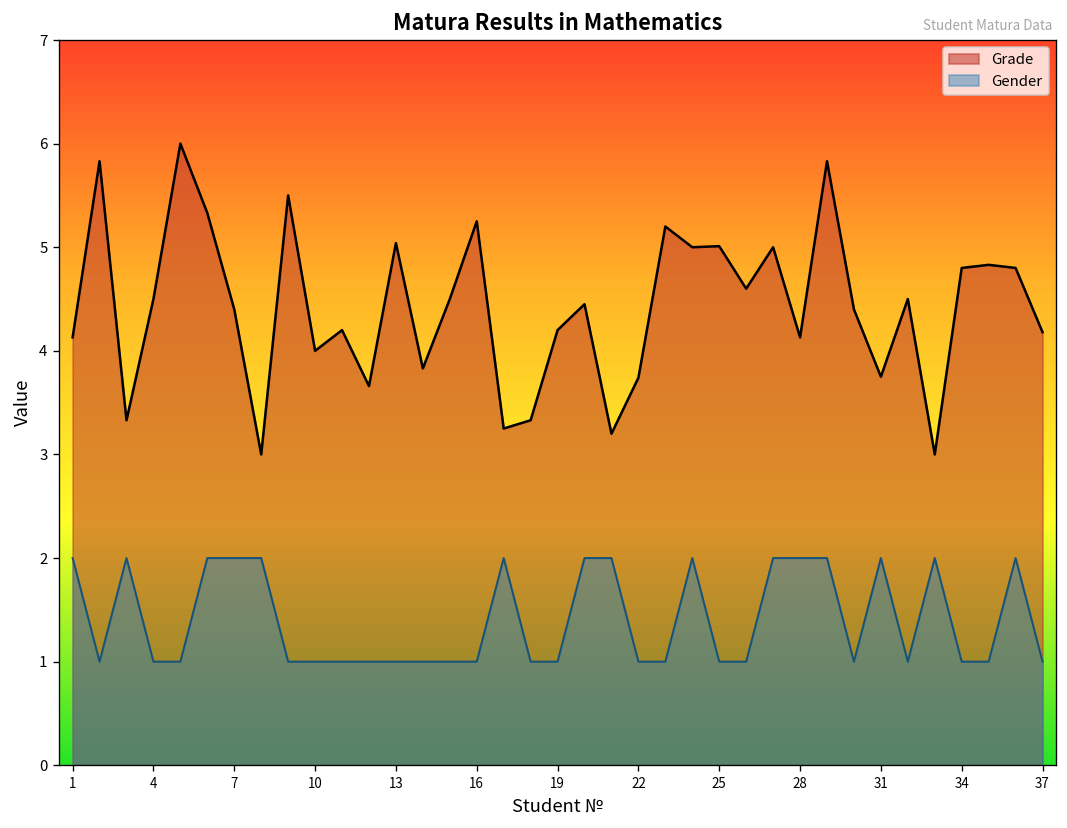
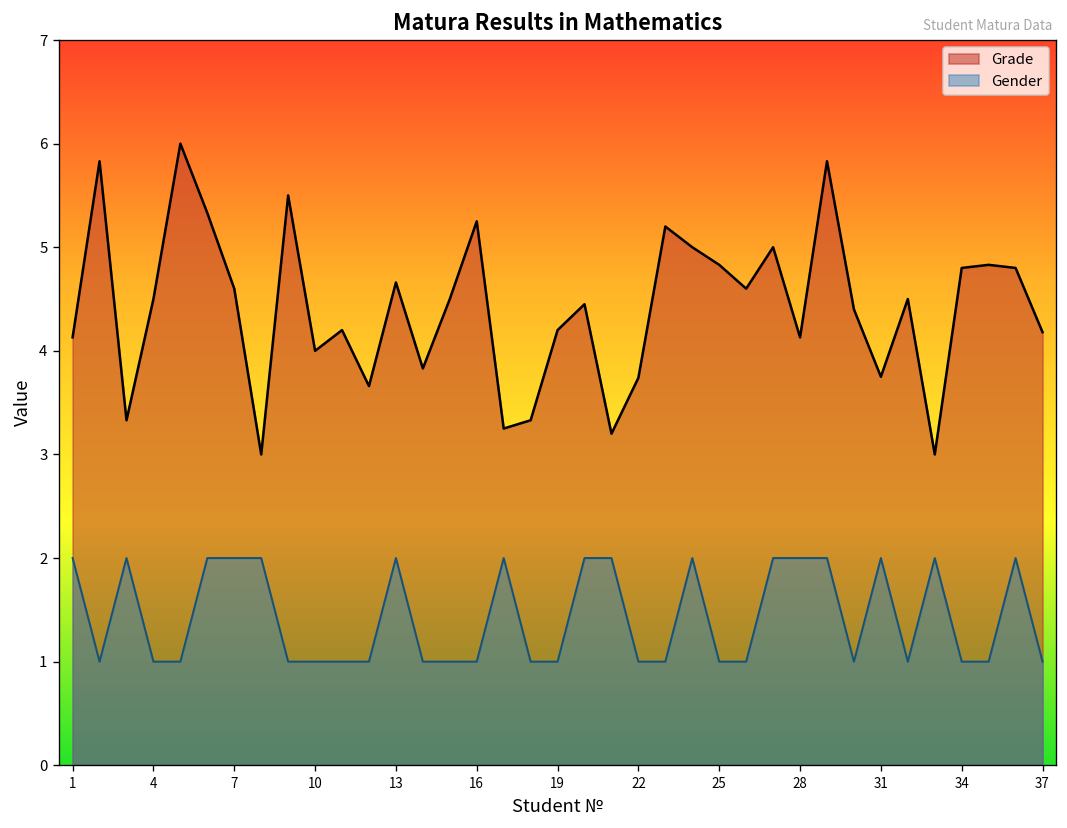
Grade, 7: 4.4 -> 4.6
Grade, 13: 5.0 -> 4.7
Gender, 13: 1 -> 2
Grade, 25: 5.0 -> 4.8
